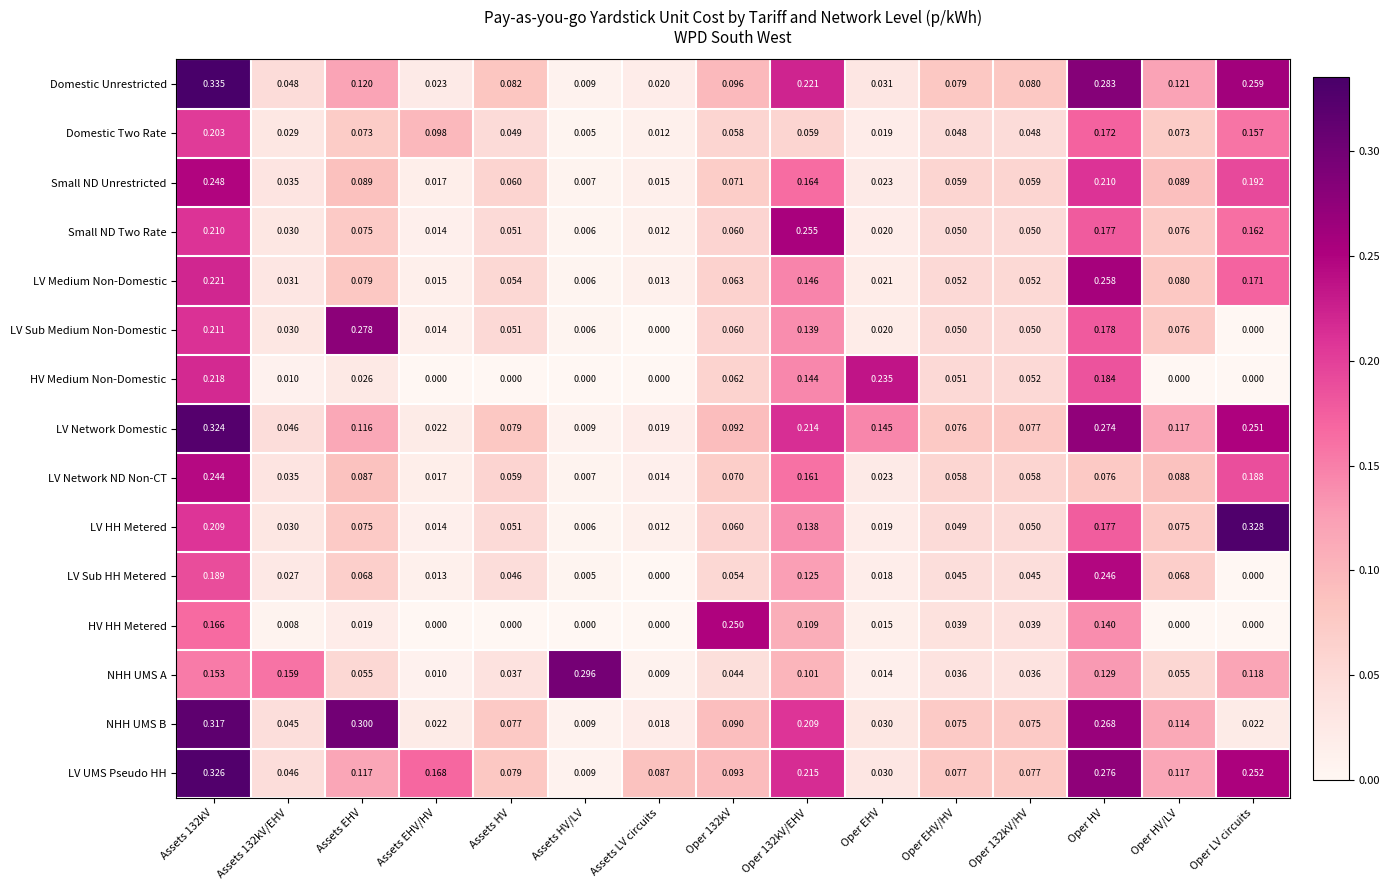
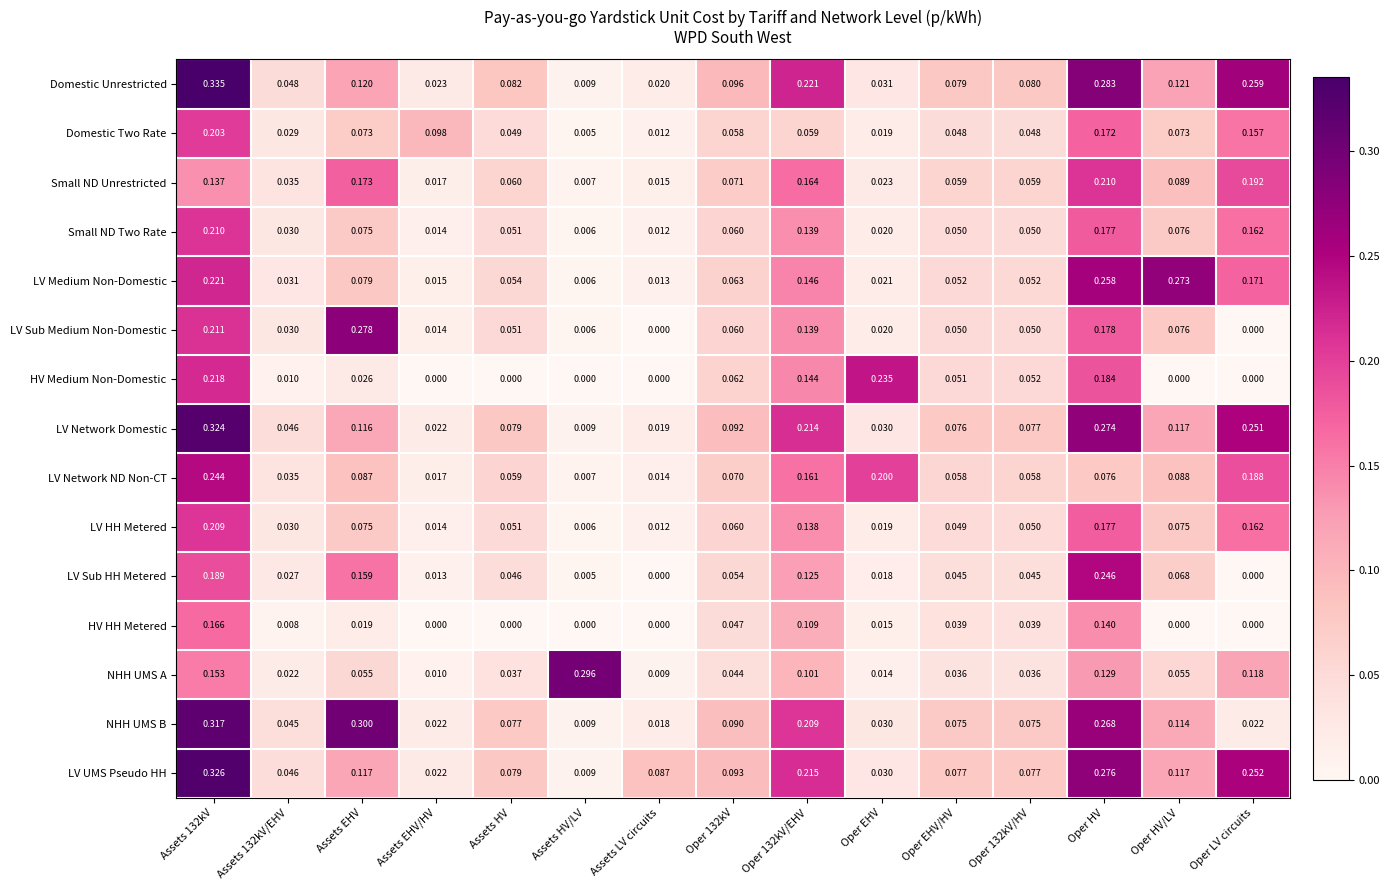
Small ND Unrestricted, Assets 132kV: 0.248 -> 0.137
Small ND Unrestricted, Assets EHV: 0.089 -> 0.173
Small ND Two Rate, Oper 132kV/EHV: 0.255 -> 0.139
LV Medium Non-Domestic, Oper HV/LV: 0.080 -> 0.273
LV Network Domestic, Oper EHV: 0.145 -> 0.030
LV Network ND Non-CT, Oper EHV: 0.023 -> 0.200
LV HH Metered, Oper LV circuits: 0.328 -> 0.162
LV Sub HH Metered, Assets EHV: 0.068 -> 0.159
HV HH Metered, Oper 132kV: 0.250 -> 0.047
NHH UMS A, Assets 132kV/EHV: 0.159 -> 0.022
LV UMS Pseudo HH, Assets EHV/HV: 0.168 -> 0.022
